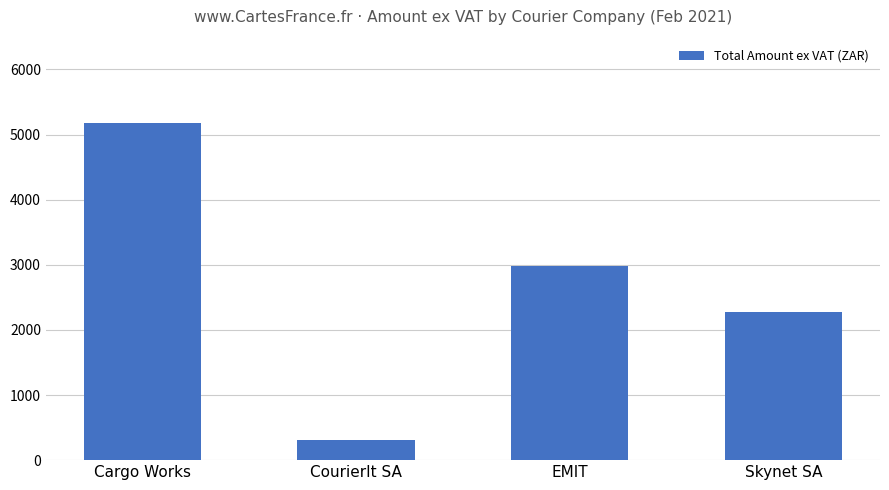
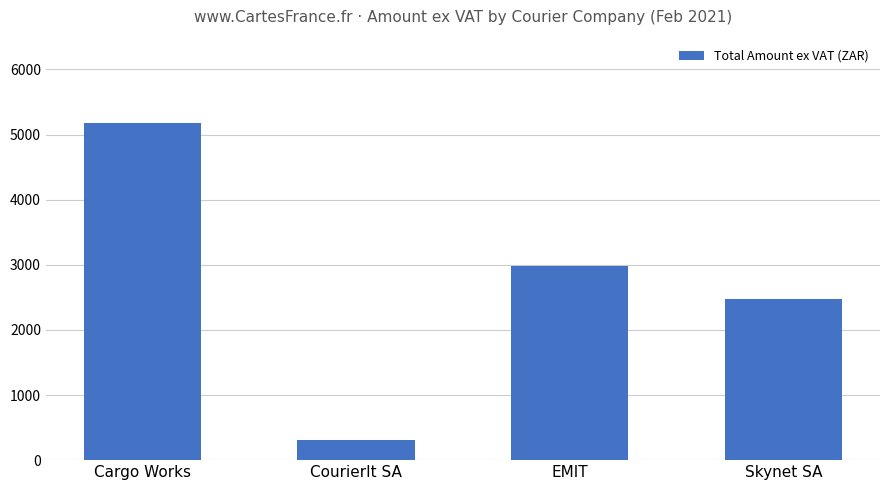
Skynet SA: 2300 -> 2500
